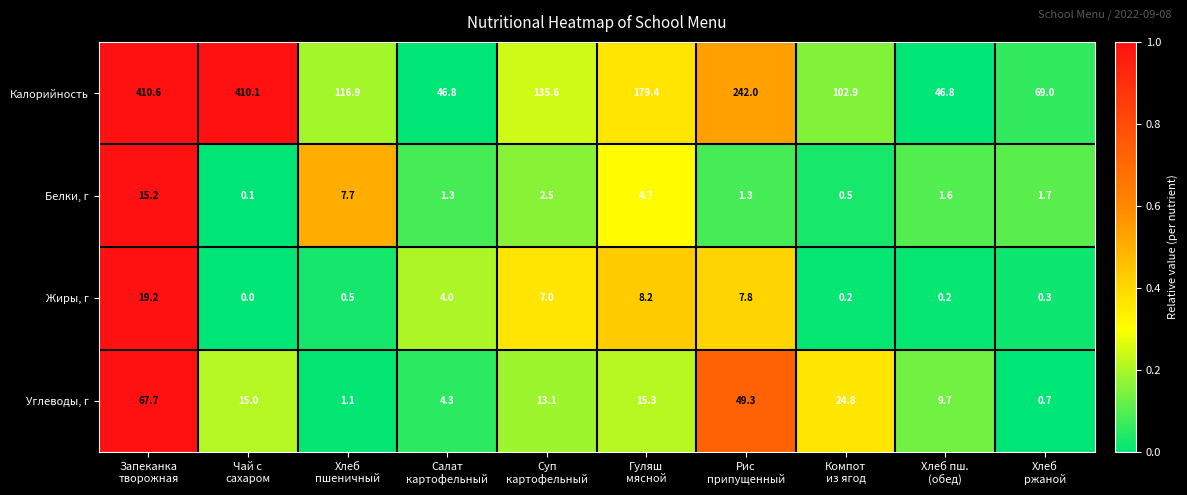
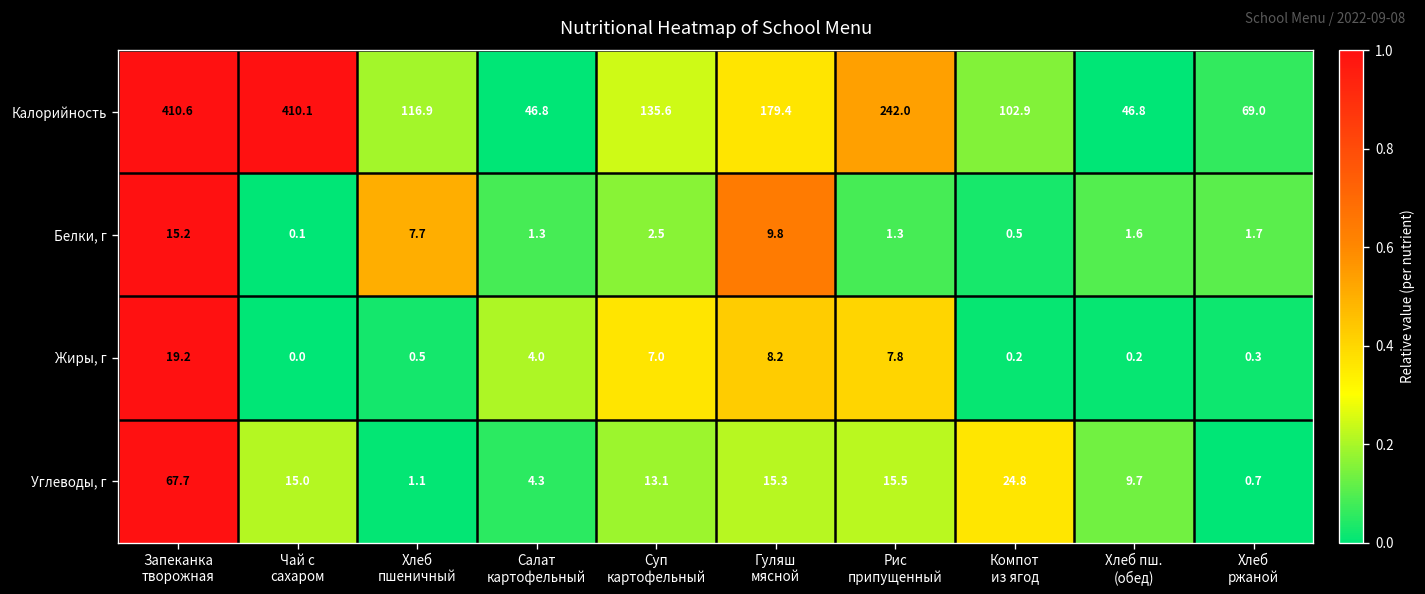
Белки, г, Гуляш мясной: 4.7 -> 9.8
Углеводы, г, Рис припущенный: 49.3 -> 15.5
